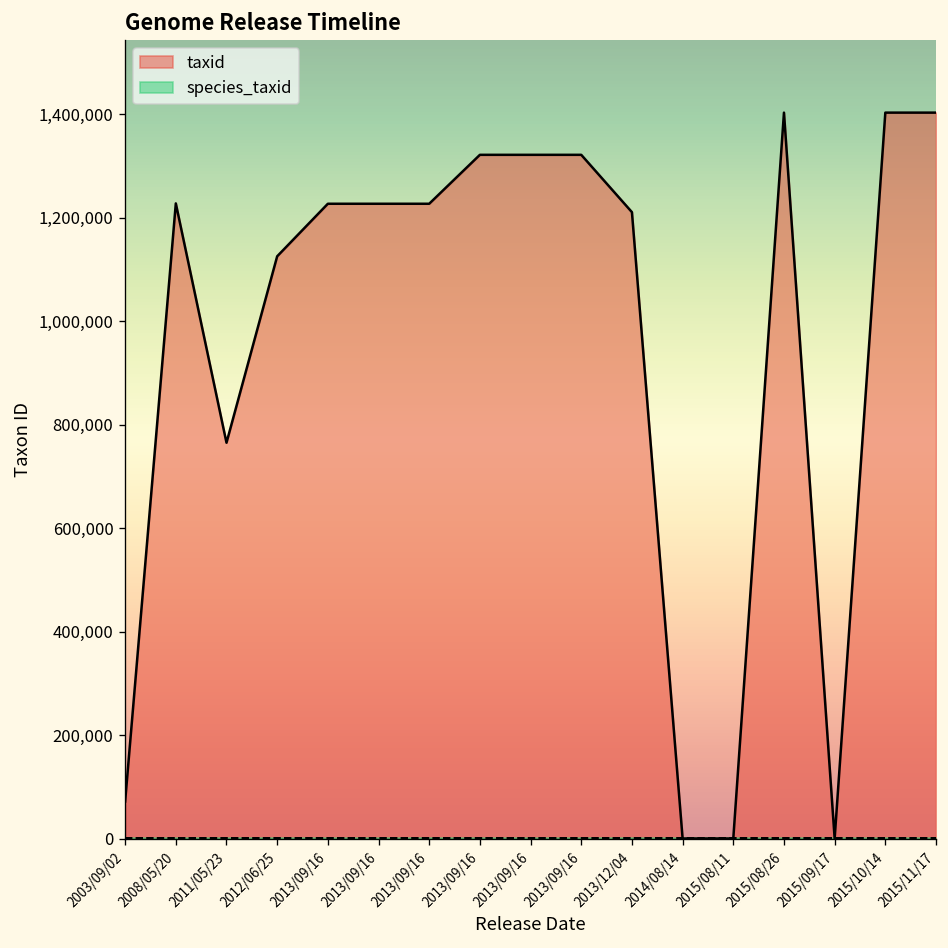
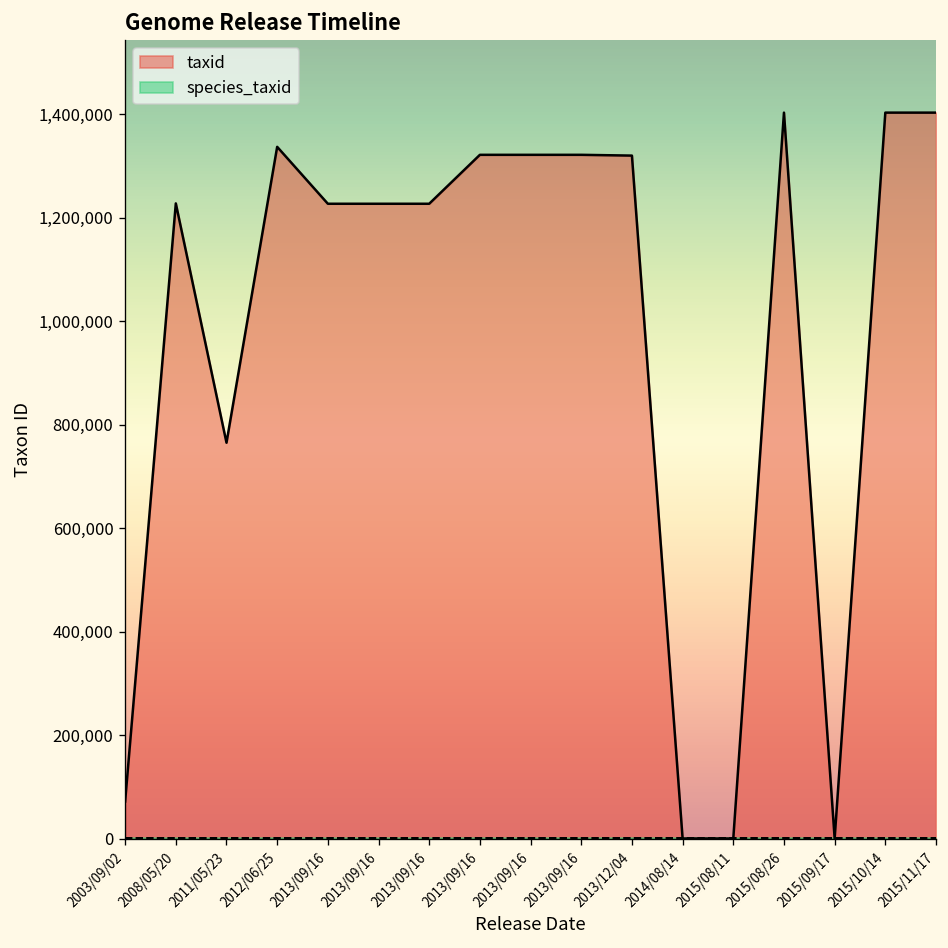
taxid, 2012/06/25: 1,130,000 -> 1,340,000
taxid, 2013/12/04: 1,210,000 -> 1,320,000
